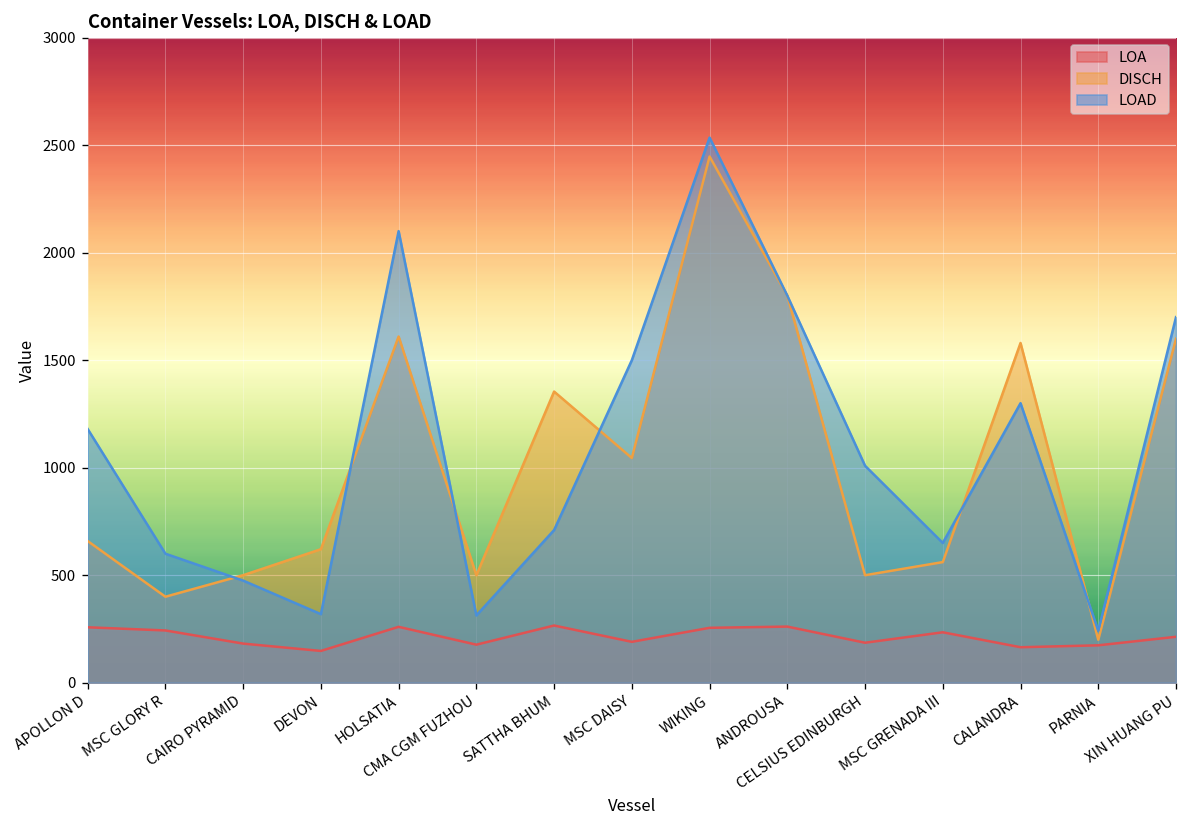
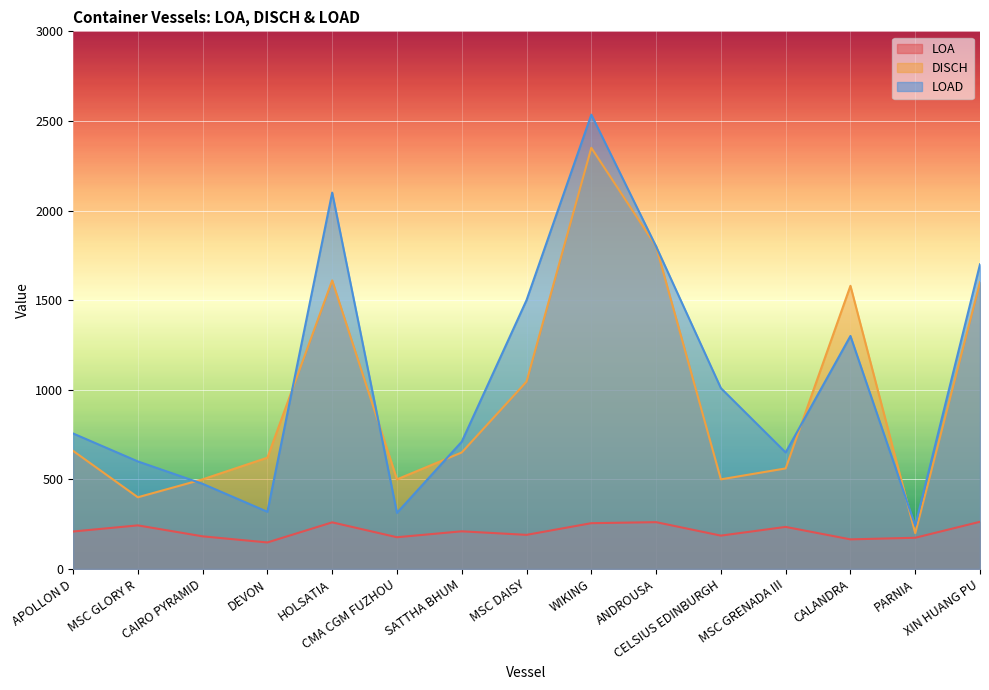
LOA, APOLLON D: 260 -> 210
LOAD, APOLLON D: 1180 -> 760
LOA, SATTHA BHUM: 270 -> 210
DISCH, SATTHA BHUM: 1350 -> 650
DISCH, WIKING: 2450 -> 2350
LOA, XIN HUANG PU: 210 -> 260
